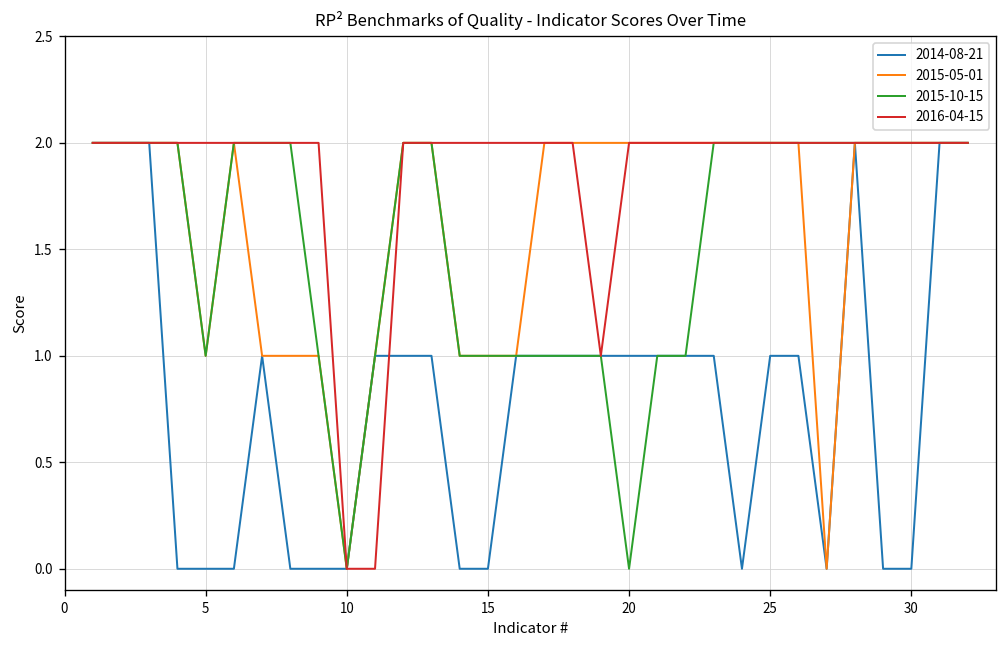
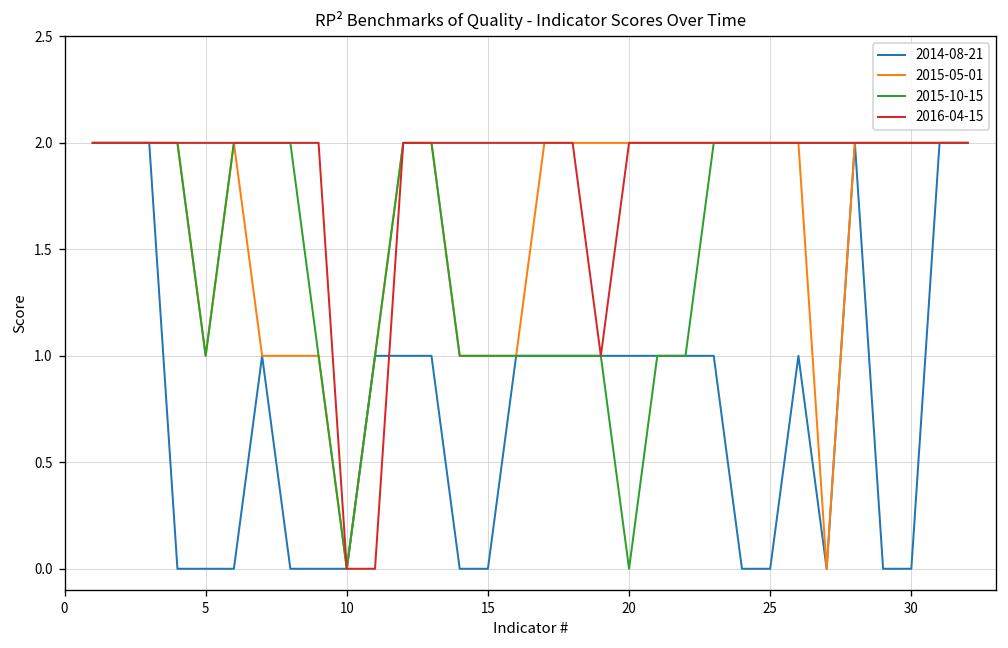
2014-08-21, 25: 1 -> 0
